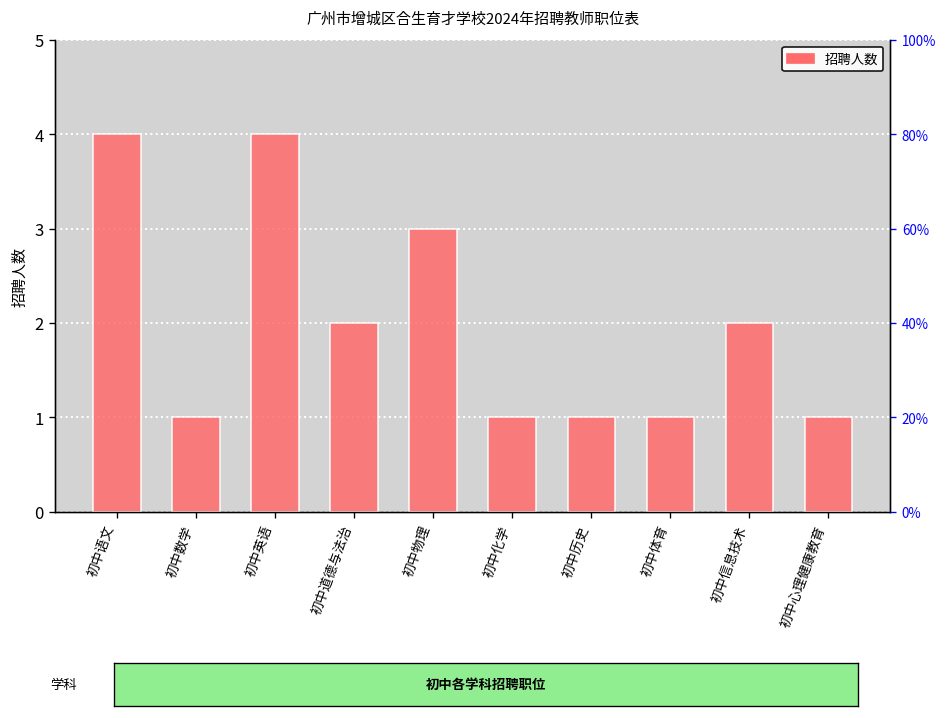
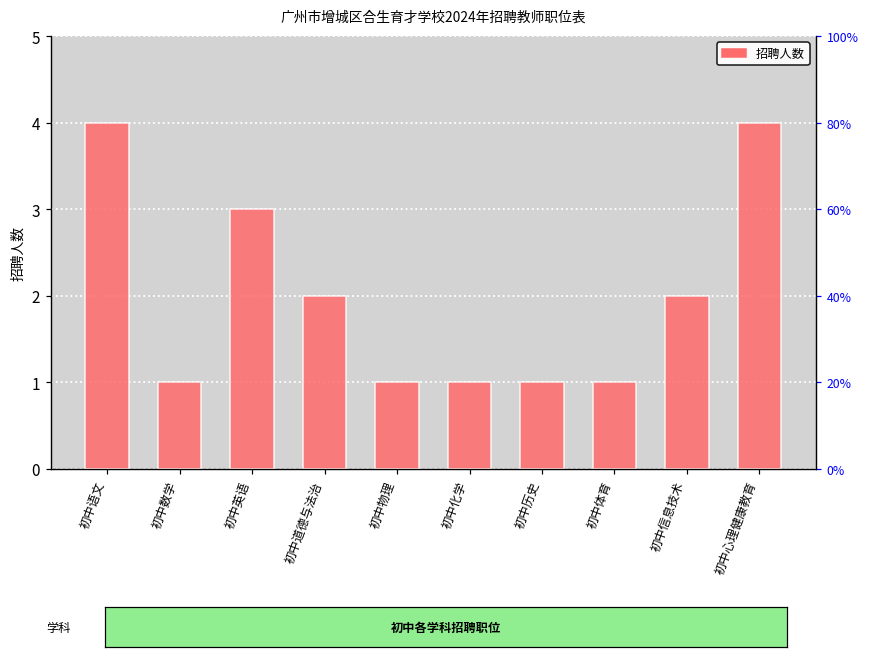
初中英语: 4 -> 3
初中物理: 3 -> 1
初中心理健康教育: 1 -> 4
